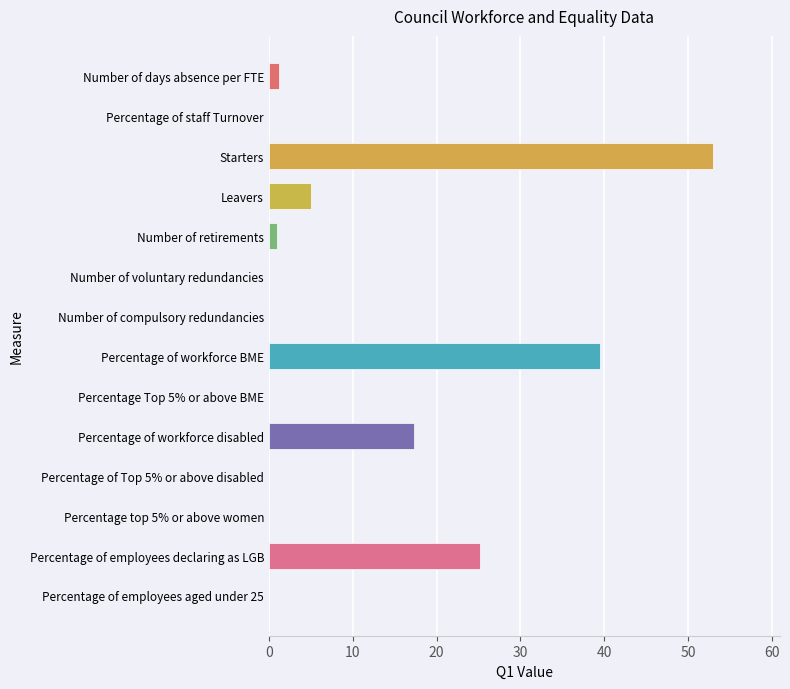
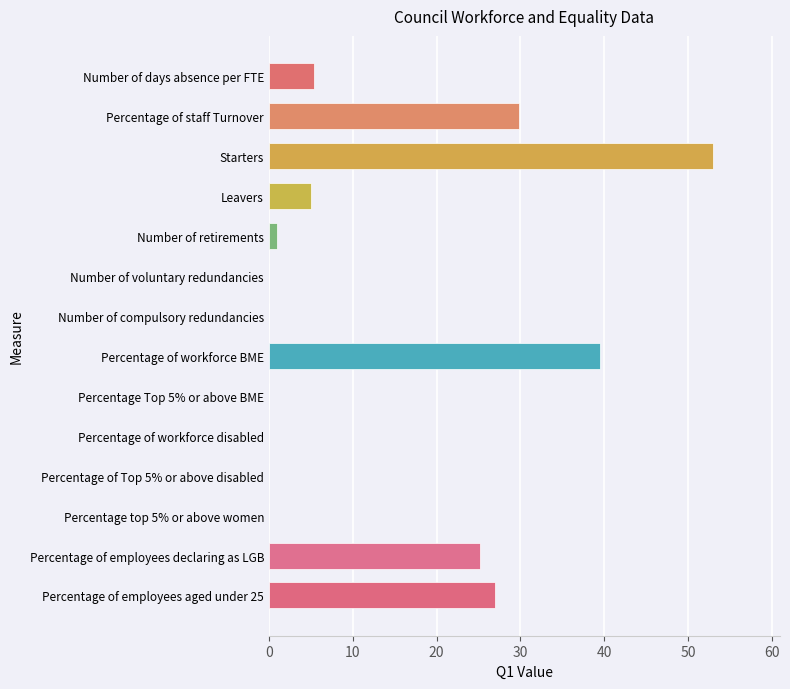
Number of days absence per FTE: 1 -> 5
Percentage of staff Turnover: 0 -> 30
Percentage of workforce disabled: 17 -> 0
Percentage of employees aged under 25: 0 -> 27
